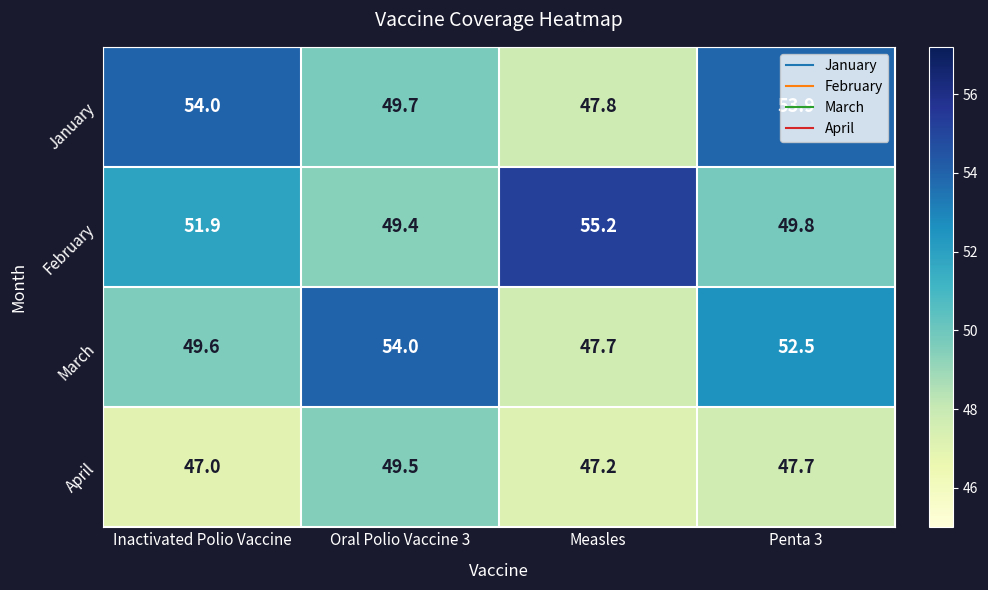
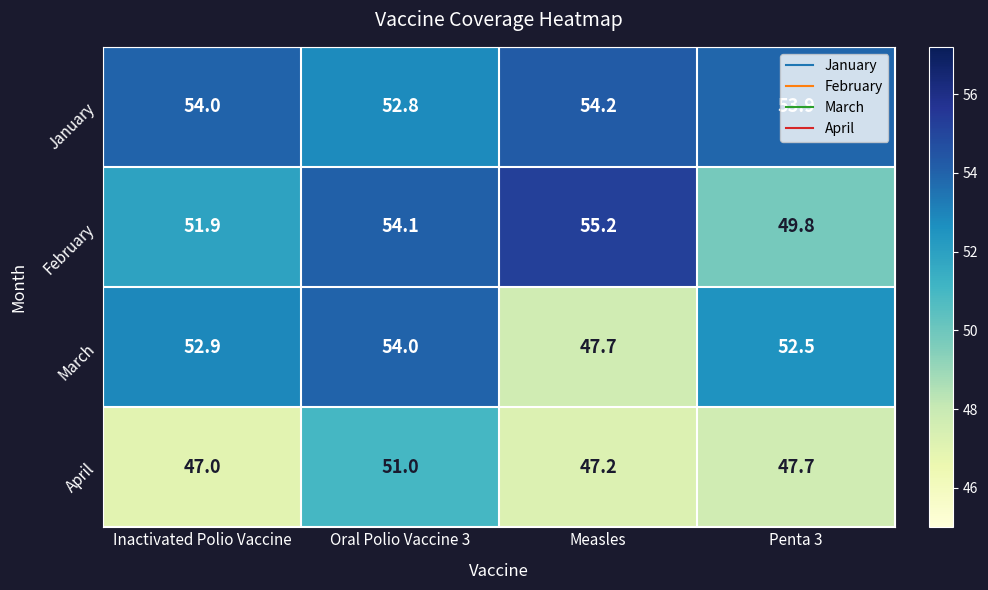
January, Oral Polio Vaccine 3: 49.7 -> 52.8
January, Measles: 47.8 -> 54.2
February, Oral Polio Vaccine 3: 49.4 -> 54.1
March, Inactivated Polio Vaccine: 49.6 -> 52.9
April, Oral Polio Vaccine 3: 49.5 -> 51.0
